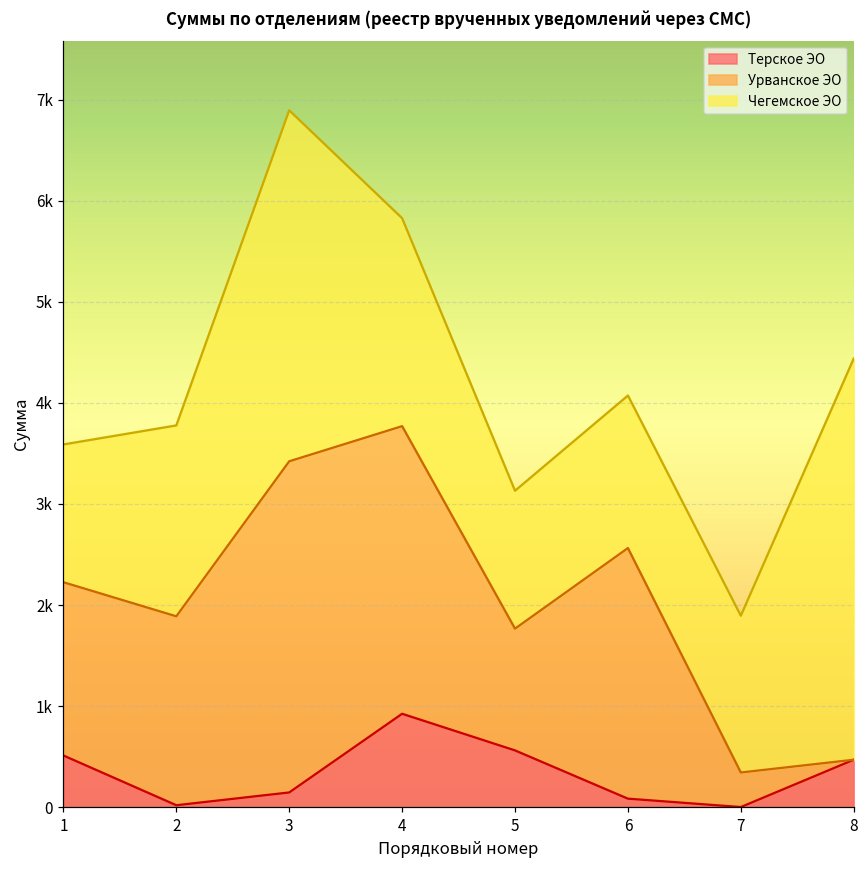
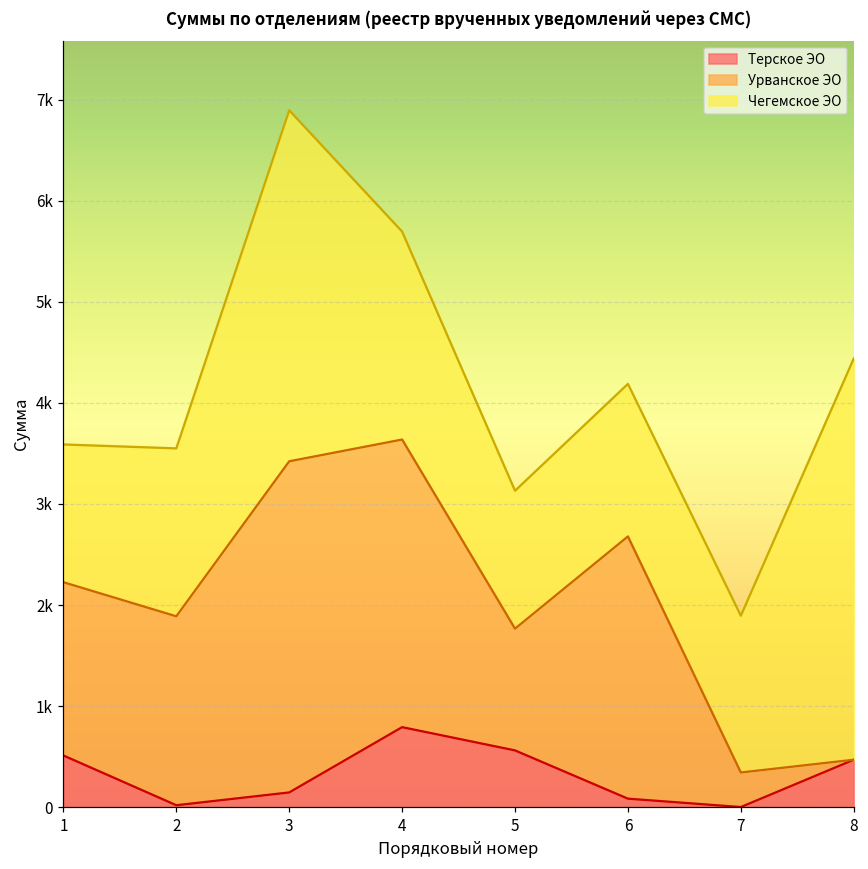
Чегемское ЭО, 2: 1900 -> 1700
Терское ЭО, 4: 900 -> 800
Урванское ЭО, 6: 2500 -> 2600
